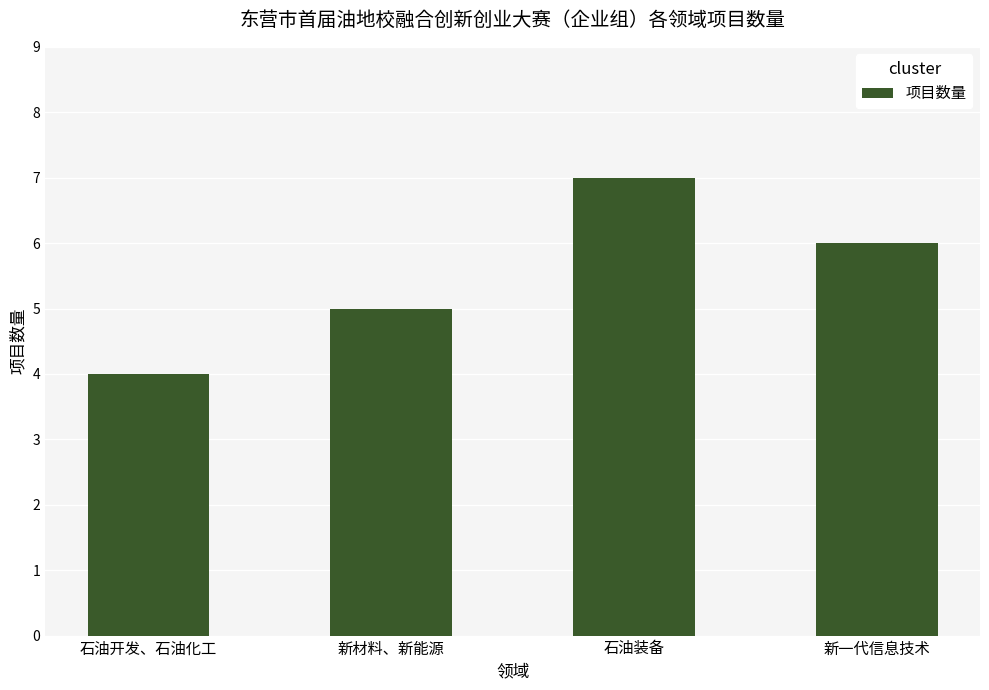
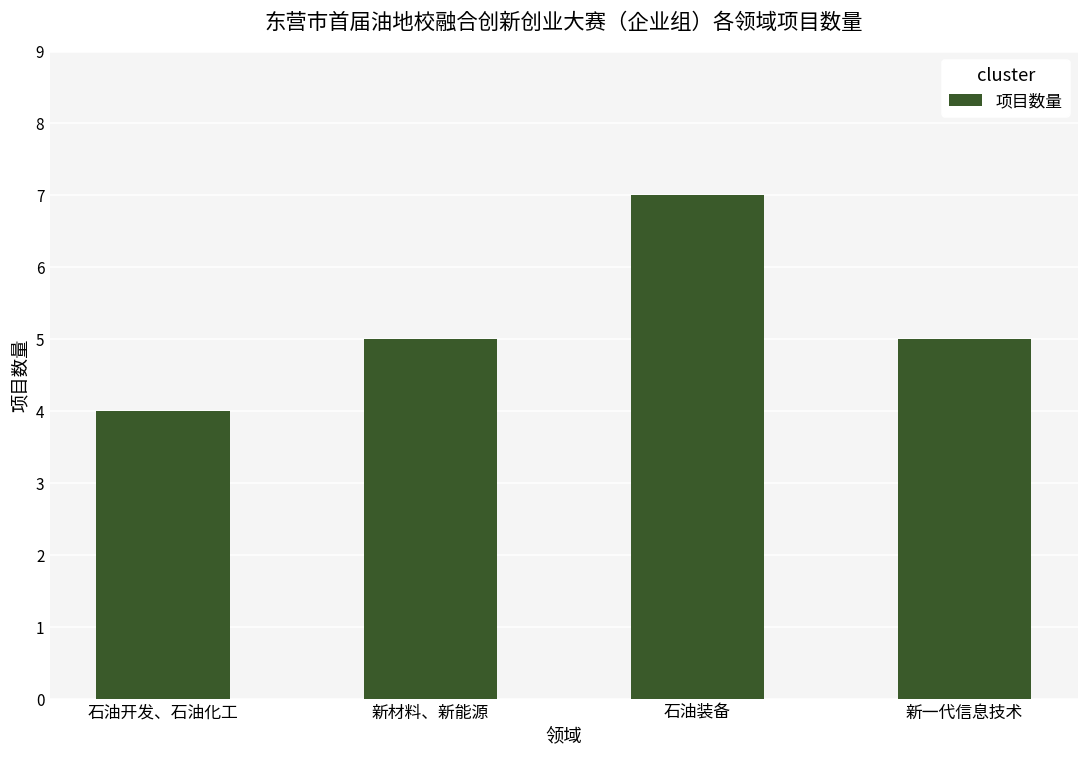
新一代信息技术: 6 -> 5
